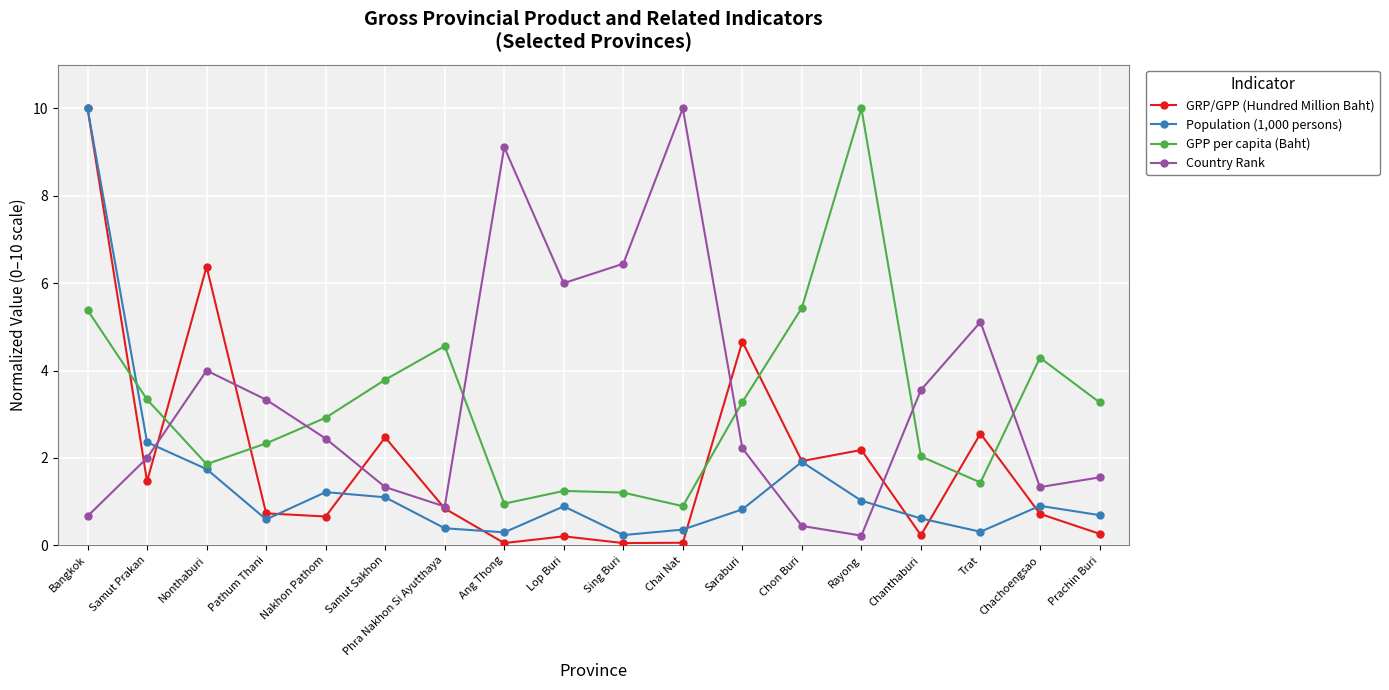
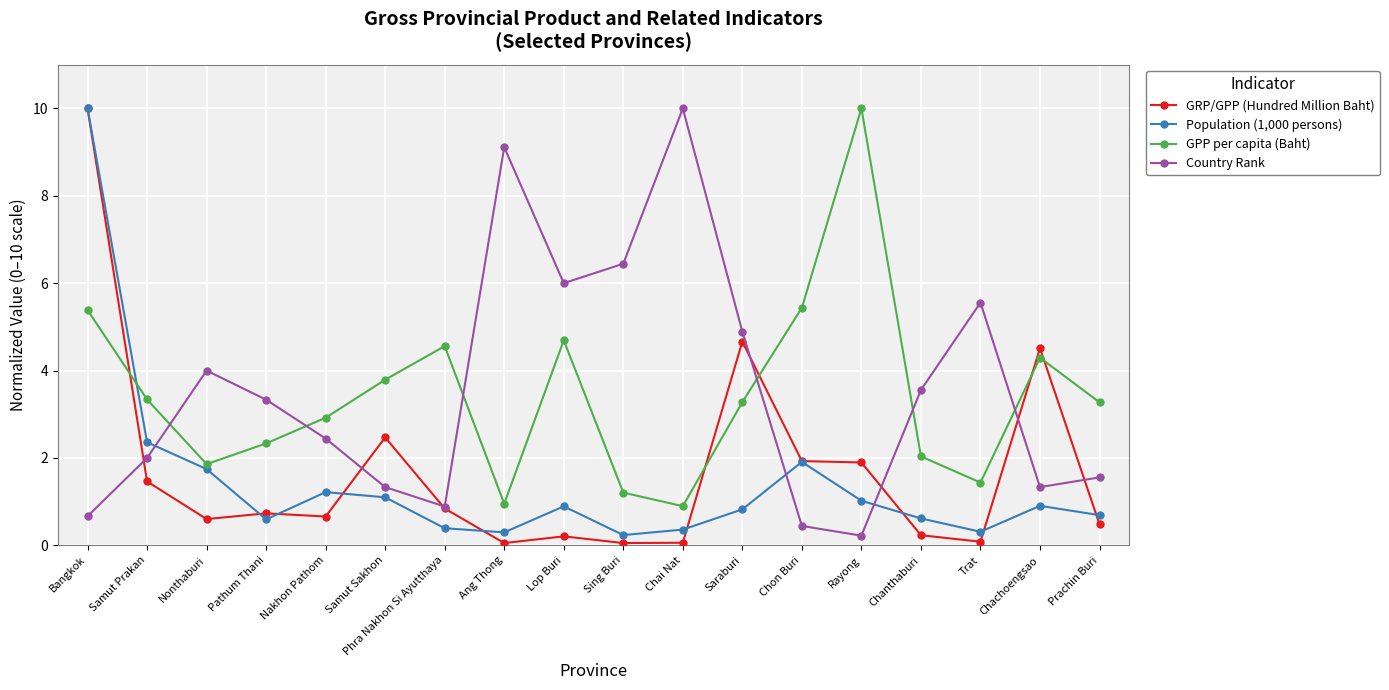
GRP/GPP (Hundred Million Baht), Nonthaburi: 6.4 -> 0.6
GPP per capita (Baht), Lop Buri: 1.2 -> 4.7
Country Rank, Saraburi: 2.2 -> 4.9
GRP/GPP (Hundred Million Baht), Rayong: 2.2 -> 1.9
GRP/GPP (Hundred Million Baht), Trat: 2.6 -> 0.1
Country Rank, Trat: 5.1 -> 5.6
GRP/GPP (Hundred Million Baht), Chachoengsao: 0.7 -> 4.5
GRP/GPP (Hundred Million Baht), Prachin Buri: 0.3 -> 0.5
